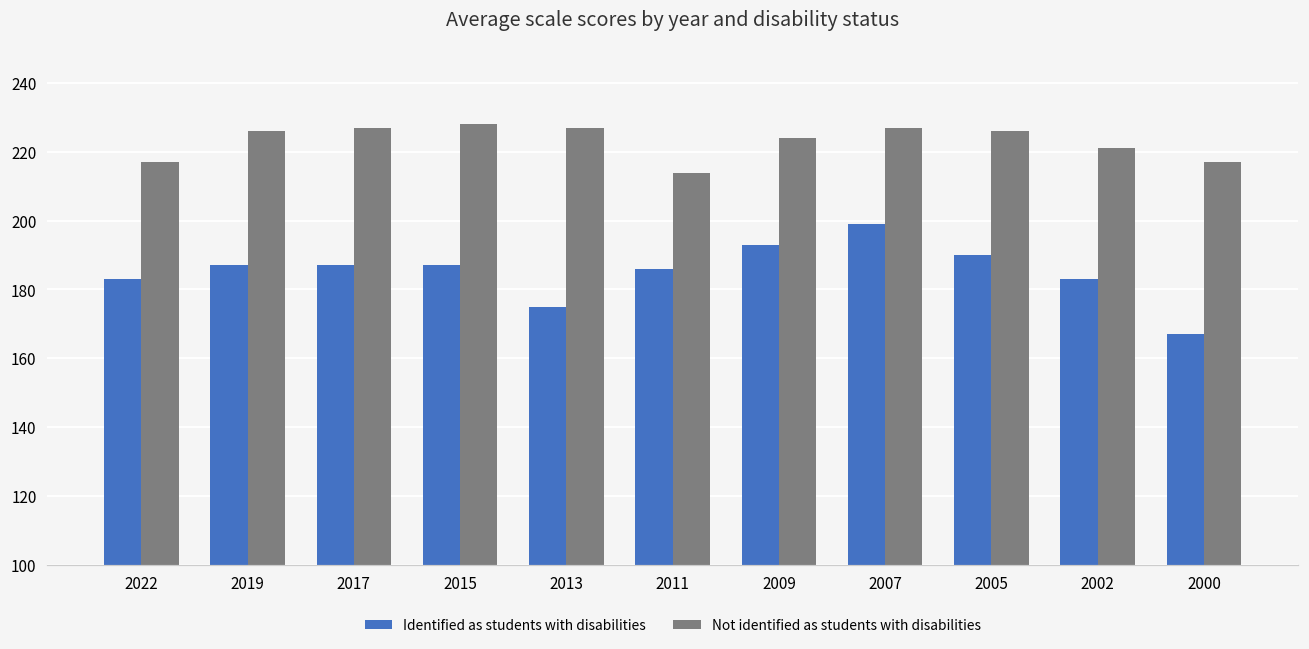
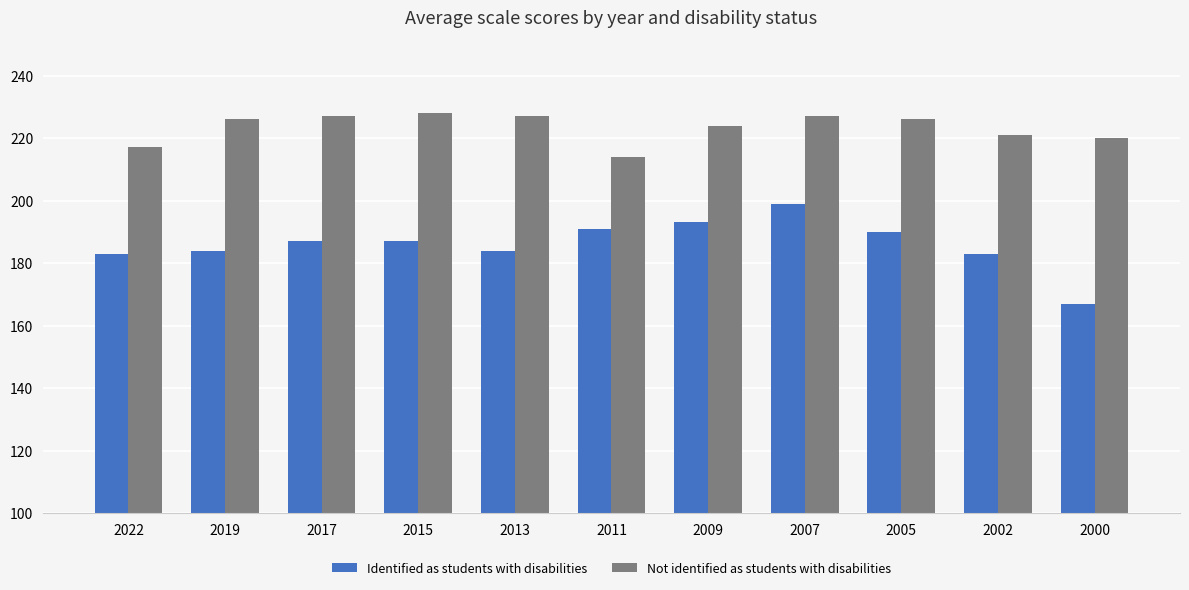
Identified as students with disabilities, 2019: 187 -> 184
Identified as students with disabilities, 2013: 175 -> 184
Identified as students with disabilities, 2011: 186 -> 191
Not identified as students with disabilities, 2000: 217 -> 220
